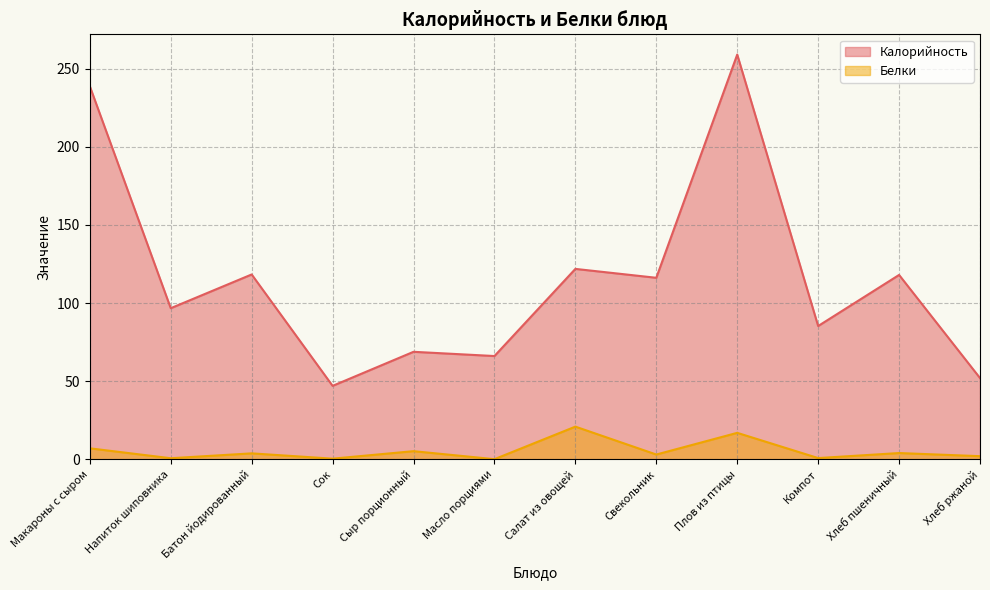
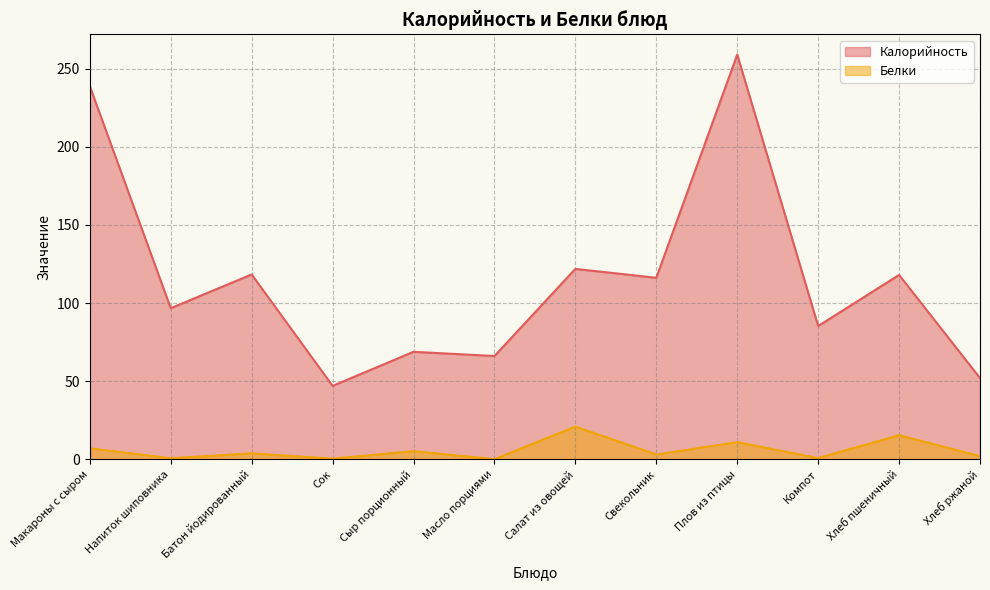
Белки, Плов из птицы: 17 -> 11
Белки, Хлеб пшеничный: 4 -> 15
